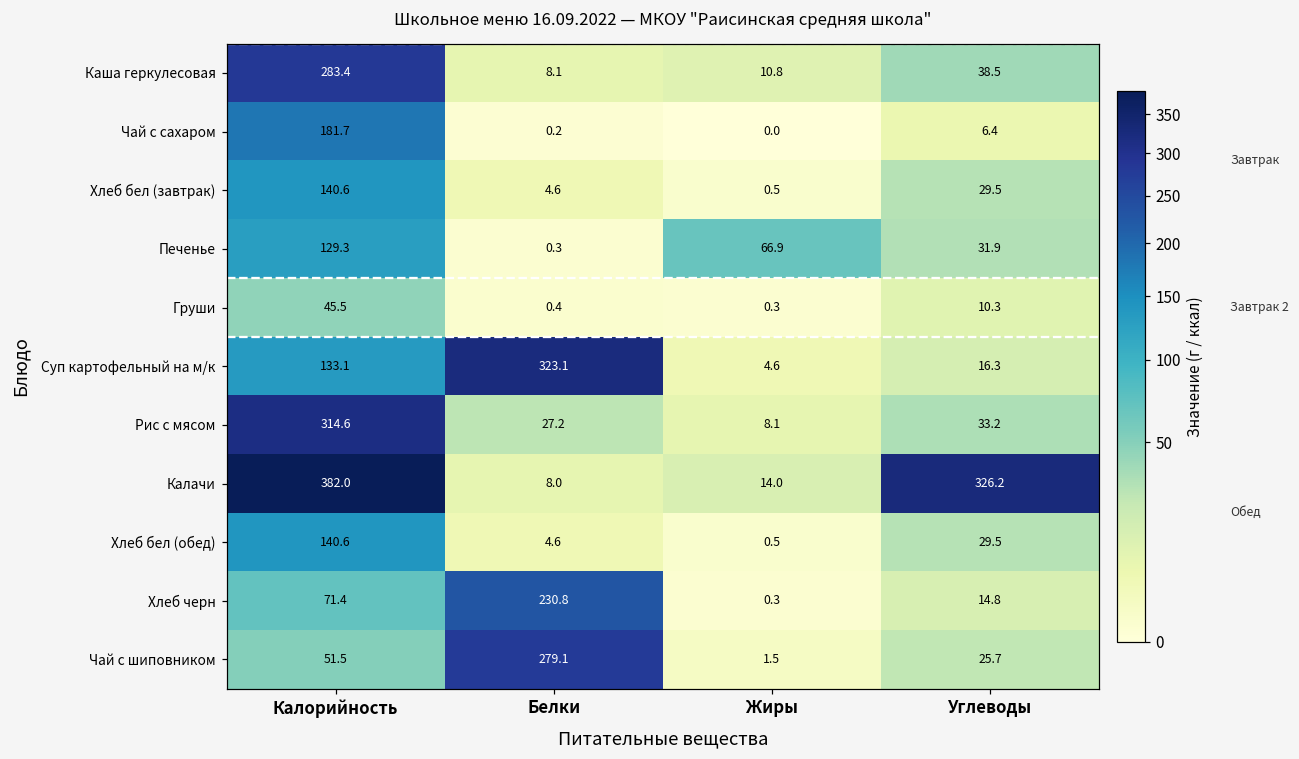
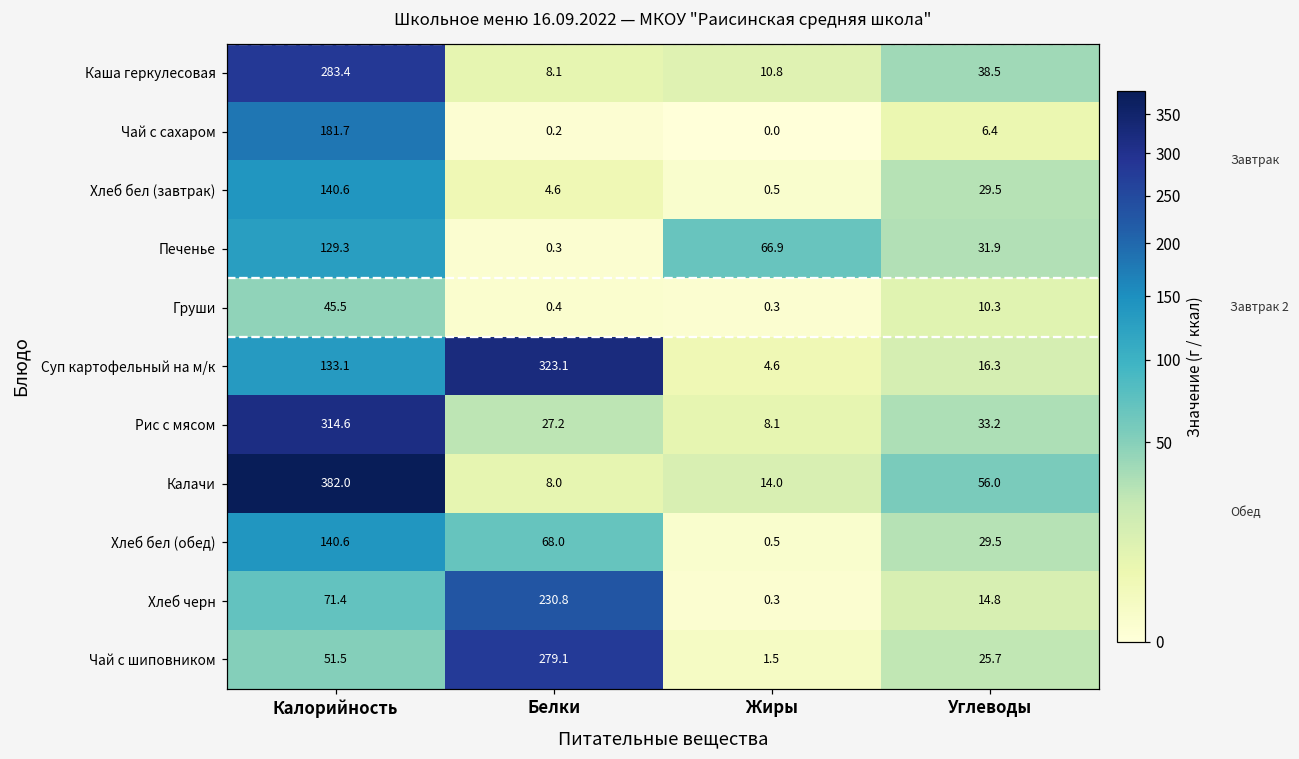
Калачи, Углеводы: 326.2 -> 56.0
Хлеб бел (обед), Белки: 4.6 -> 68.0
